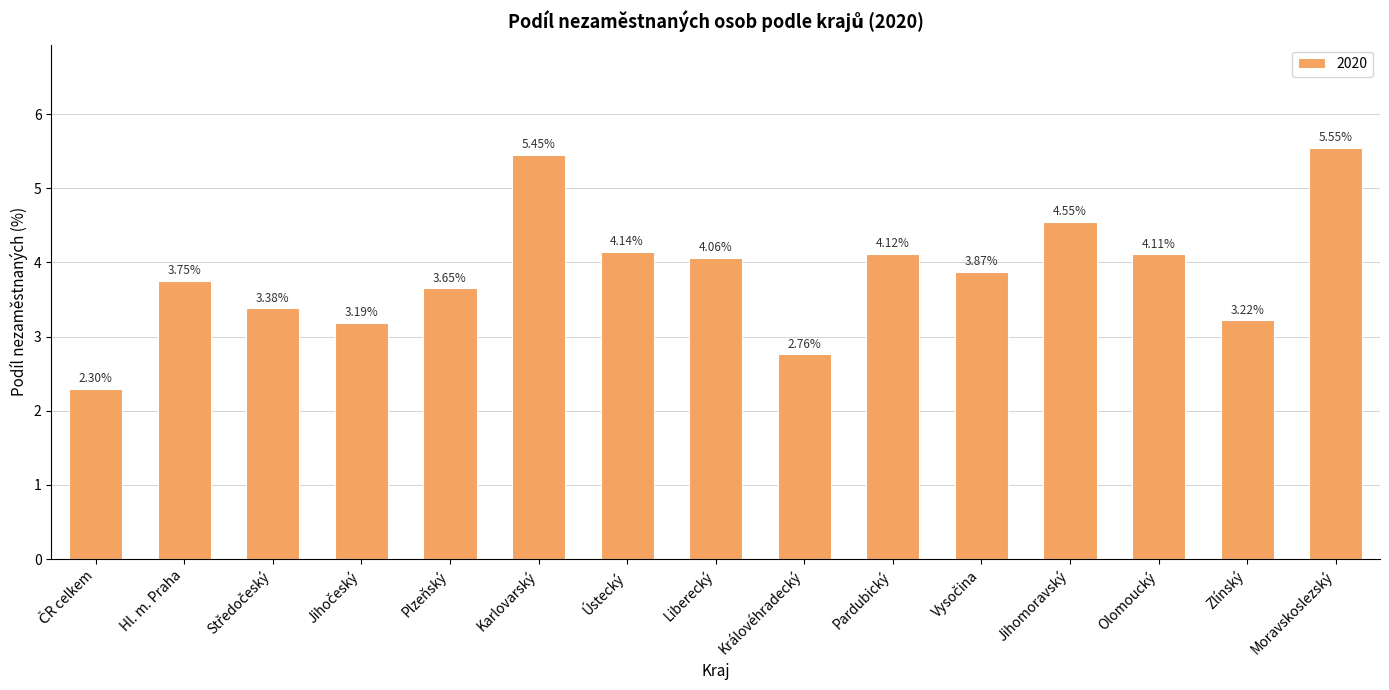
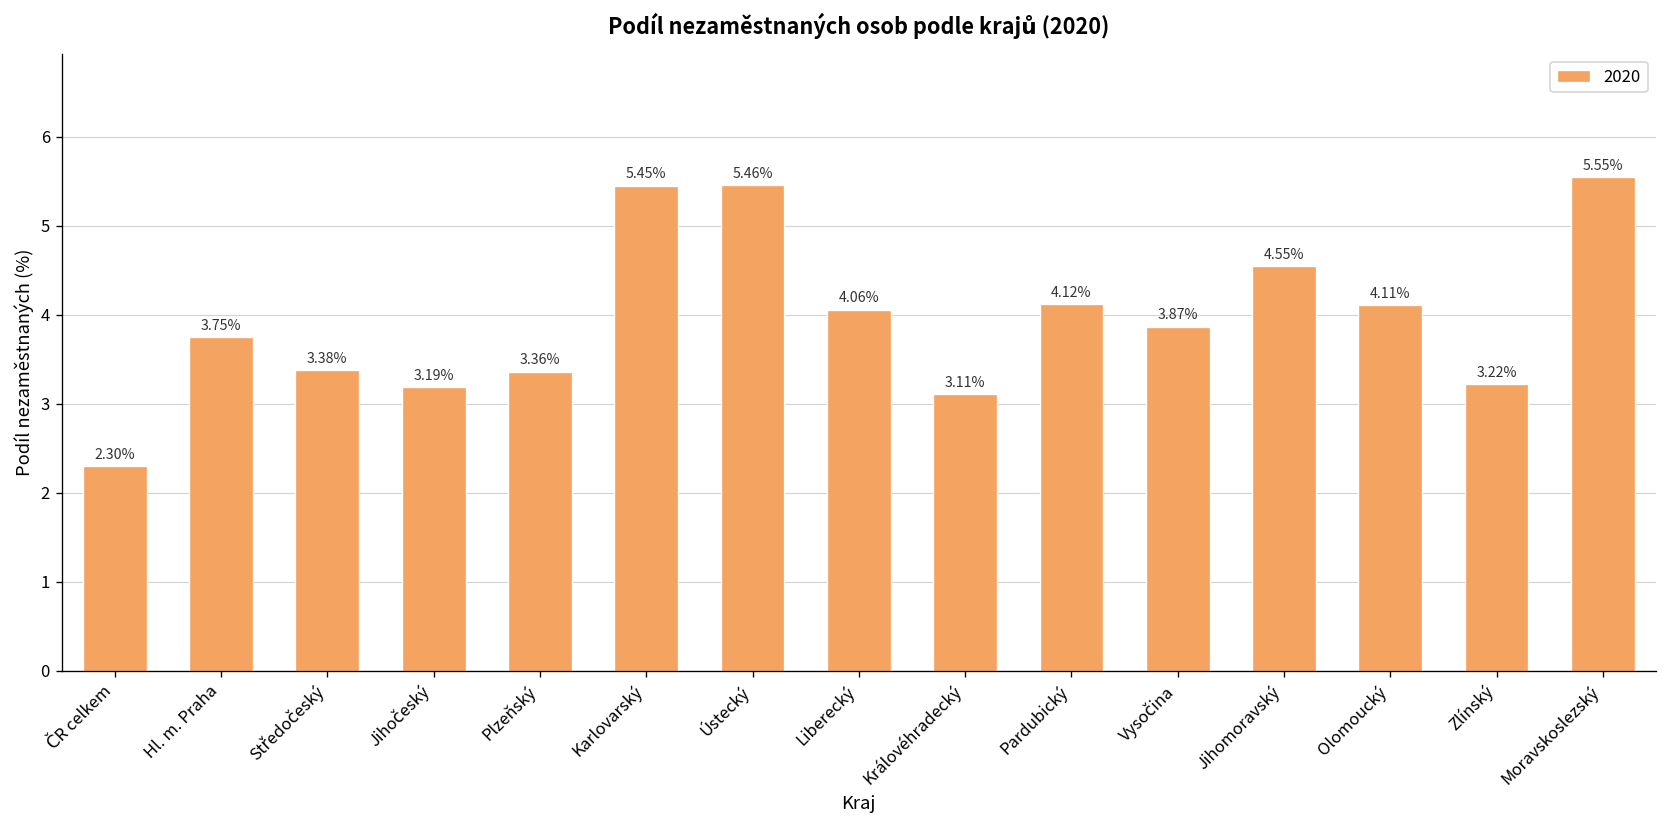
Plzeňský: 3.65% -> 3.36%
Ústecký: 4.14% -> 5.46%
Královéhradecký: 2.76% -> 3.11%
